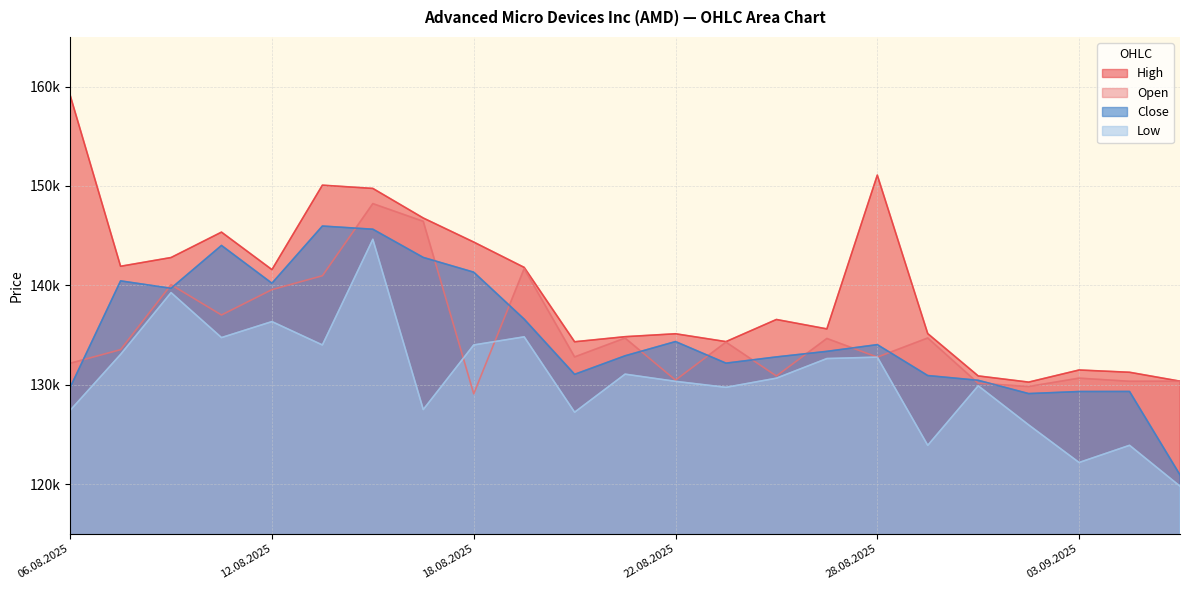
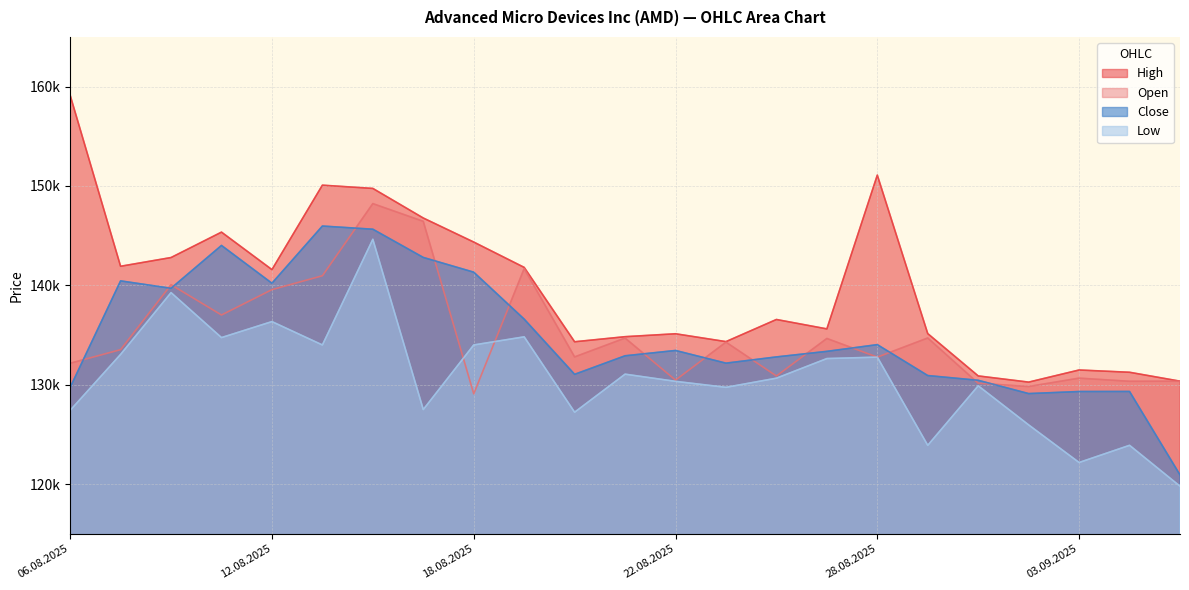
Close, 22.08.2025: 134000 -> 133000
